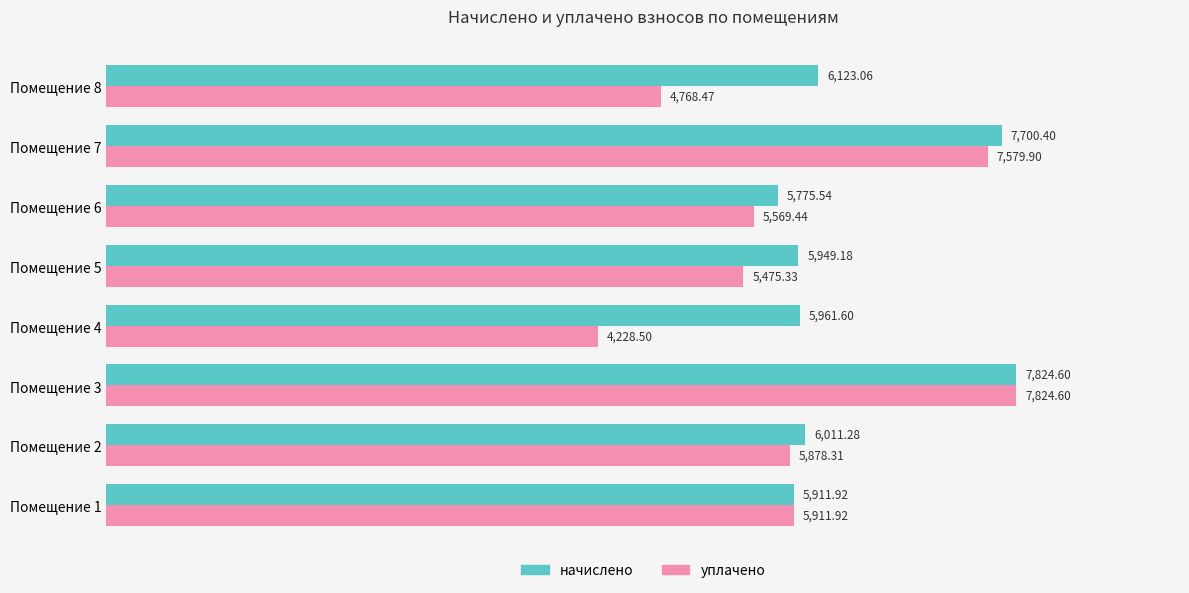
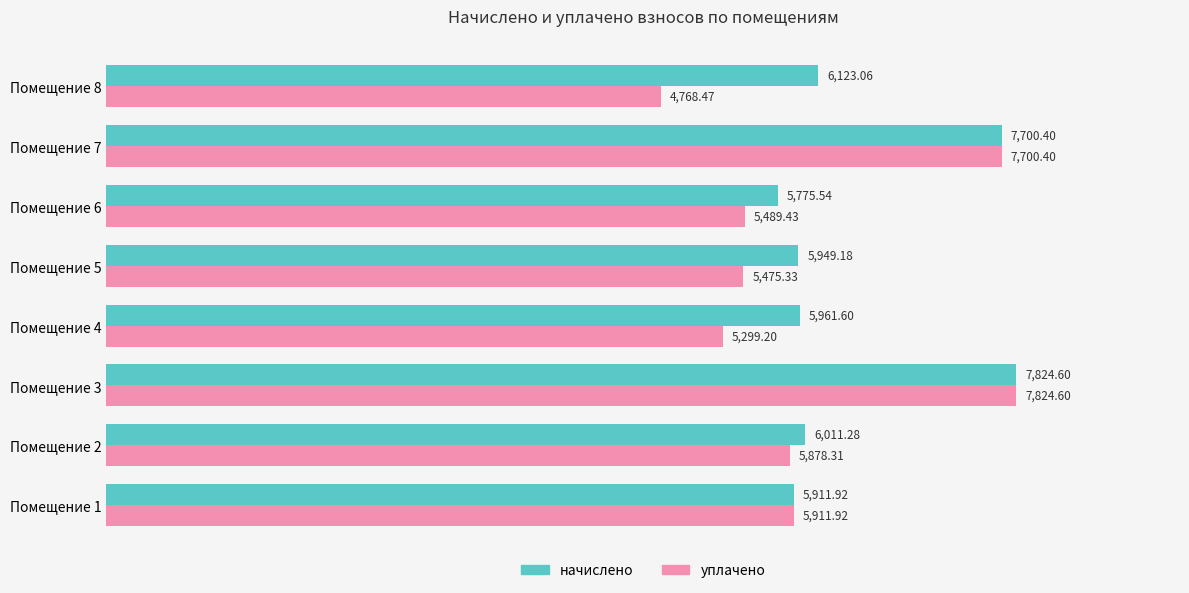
уплачено, Помещение 7: 7,579.90 -> 7,700.40
уплачено, Помещение 6: 5,569.44 -> 5,489.43
уплачено, Помещение 4: 4,228.50 -> 5,299.20
